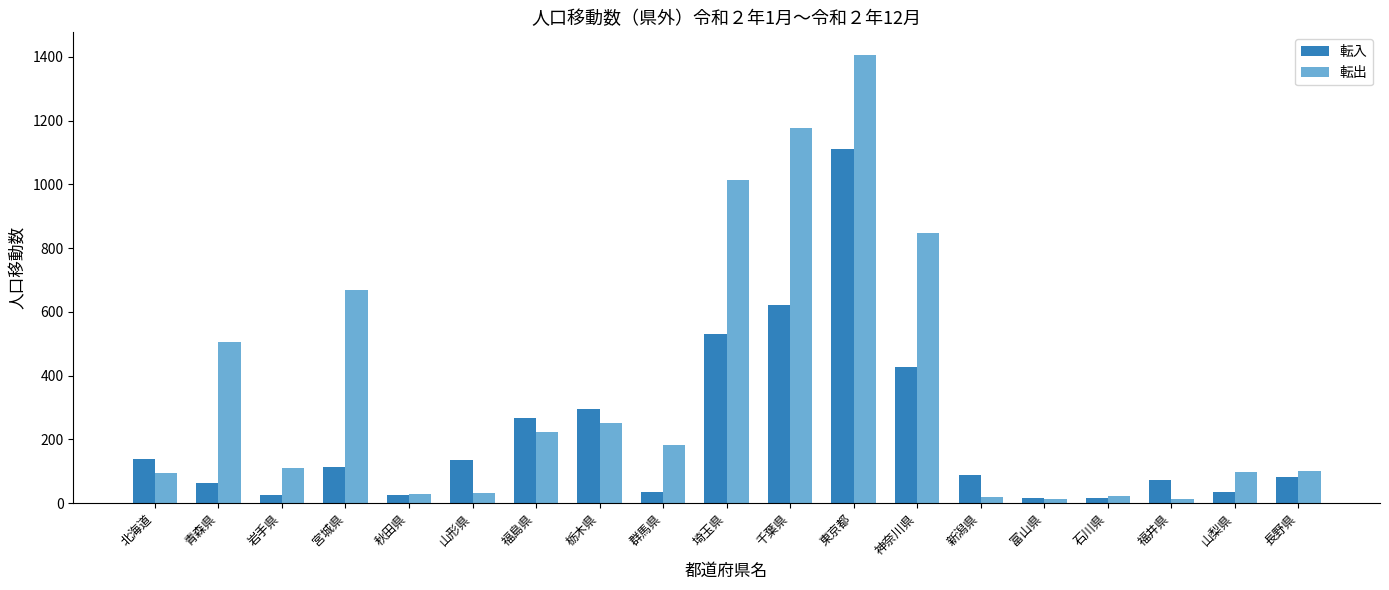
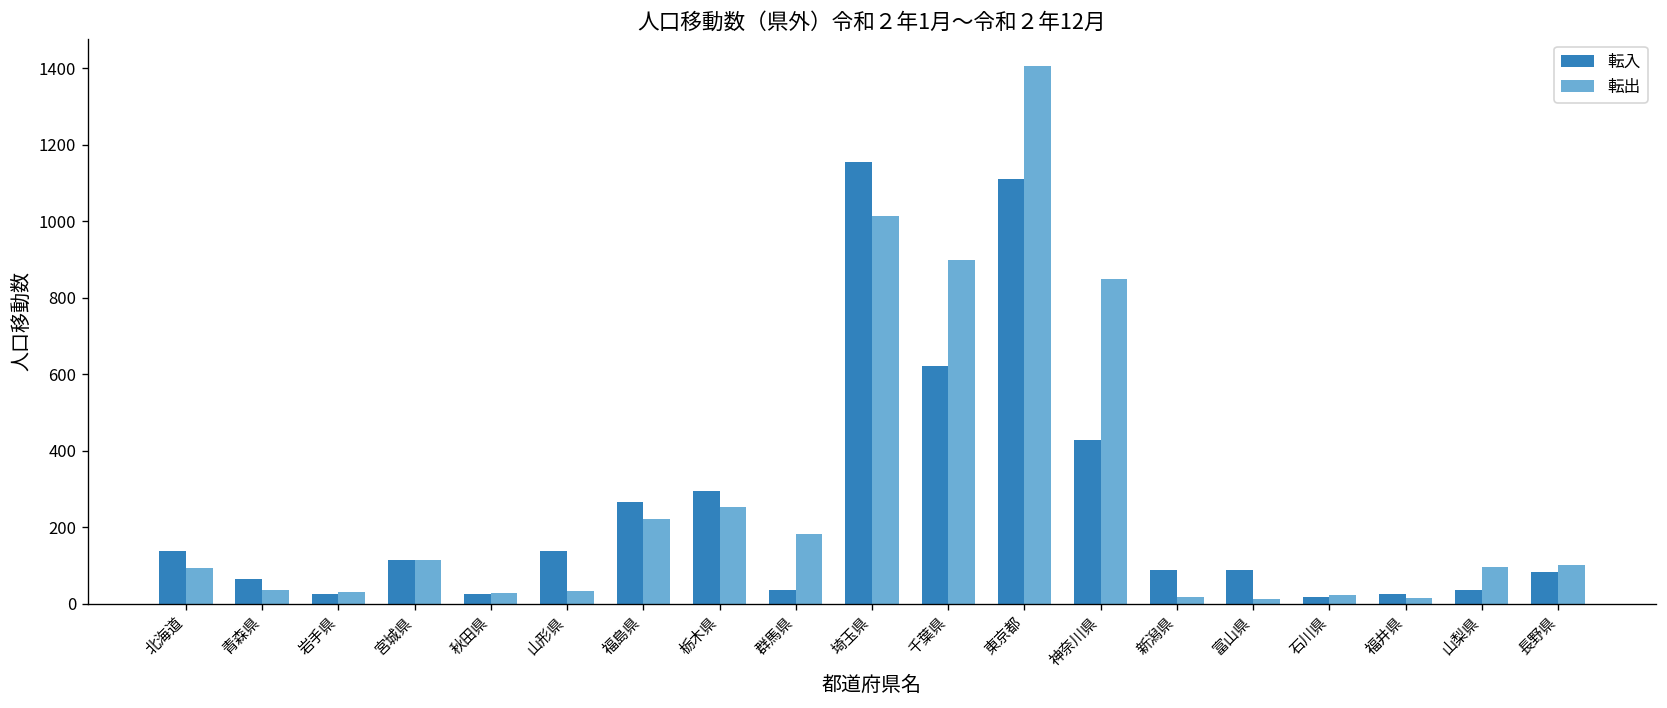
転出, 青森県: 510 -> 40
転出, 岩手県: 110 -> 30
転出, 宮城県: 670 -> 120
転入, 埼玉県: 530 -> 1160
転出, 千葉県: 1180 -> 900
転入, 富山県: 20 -> 90
転入, 福井県: 70 -> 30
